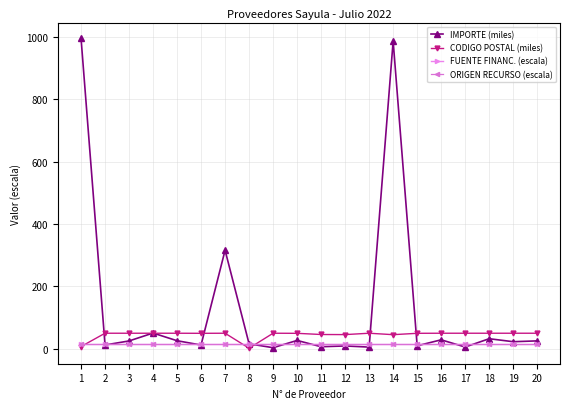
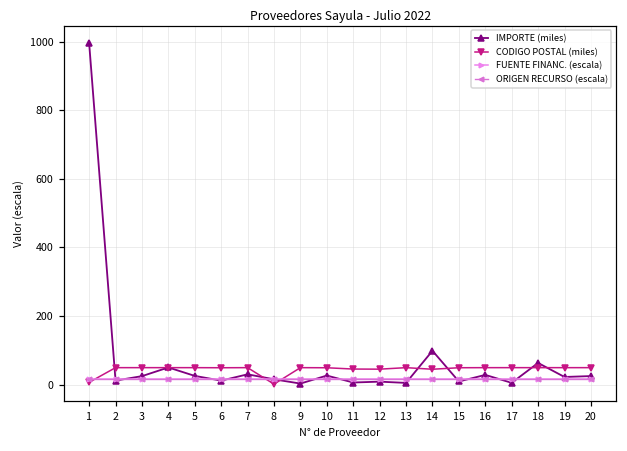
IMPORTE (miles), 7: 320 -> 30
IMPORTE (miles), 14: 990 -> 100
IMPORTE (miles), 18: 30 -> 60
